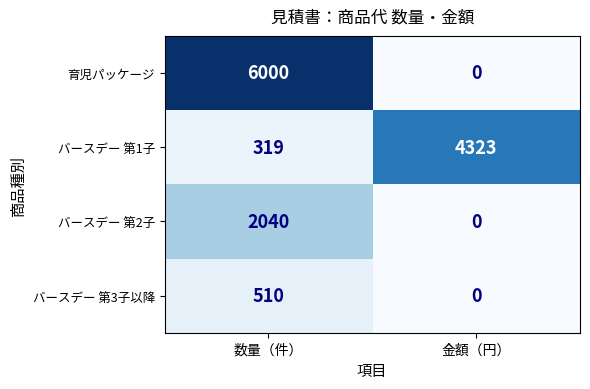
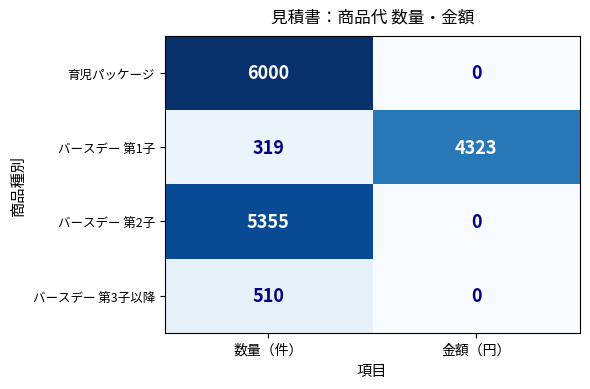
バースデー 第2子, 数量（件）: 2040 -> 5355
